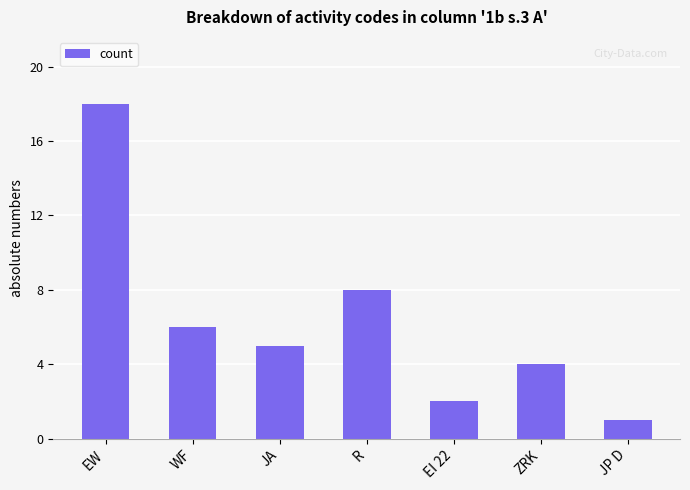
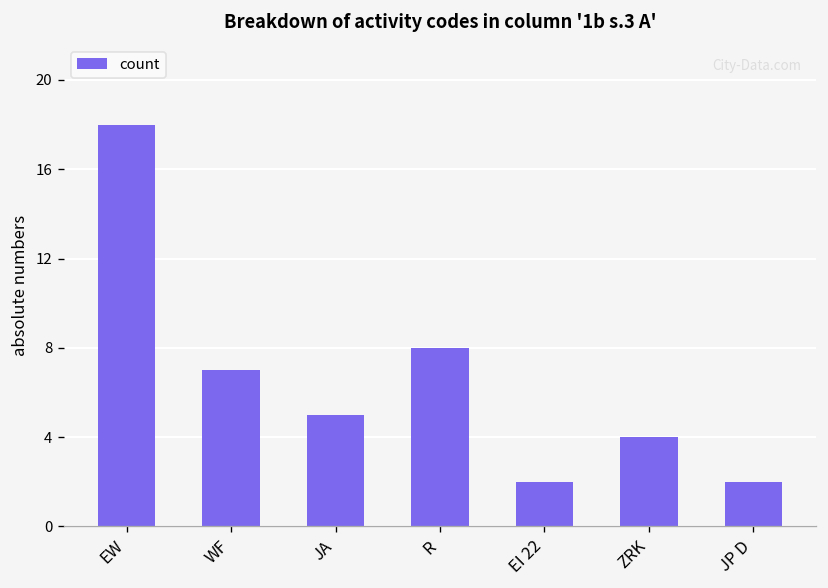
WF: 6 -> 7
JP D: 1 -> 2
